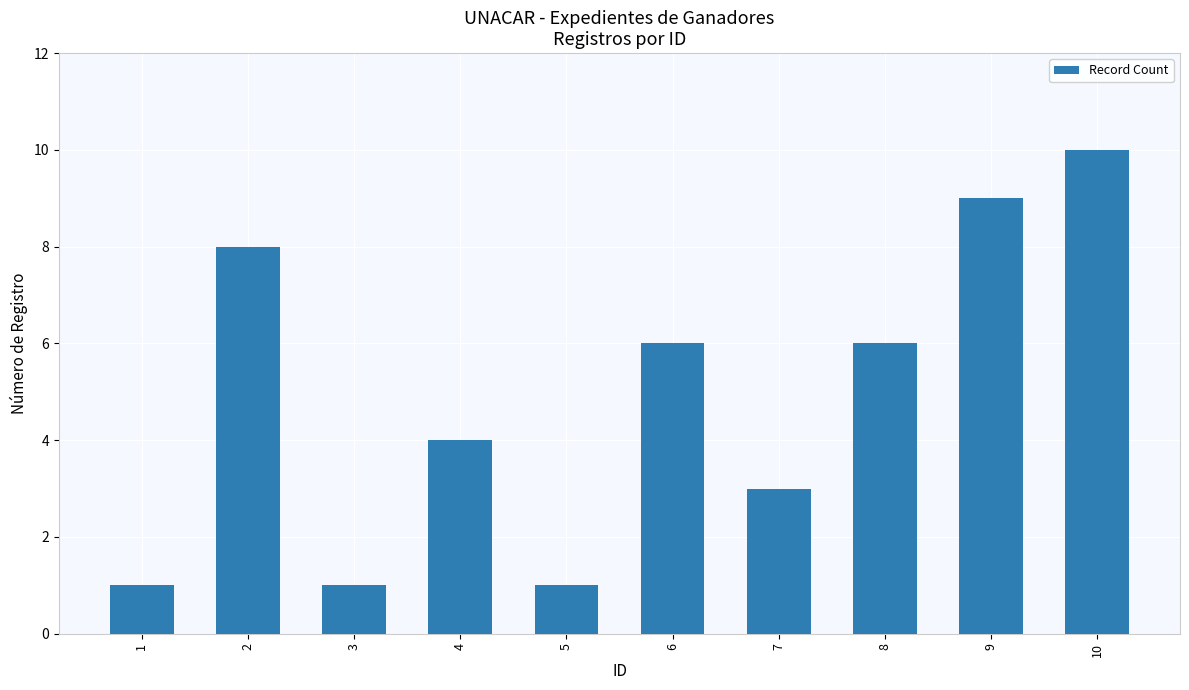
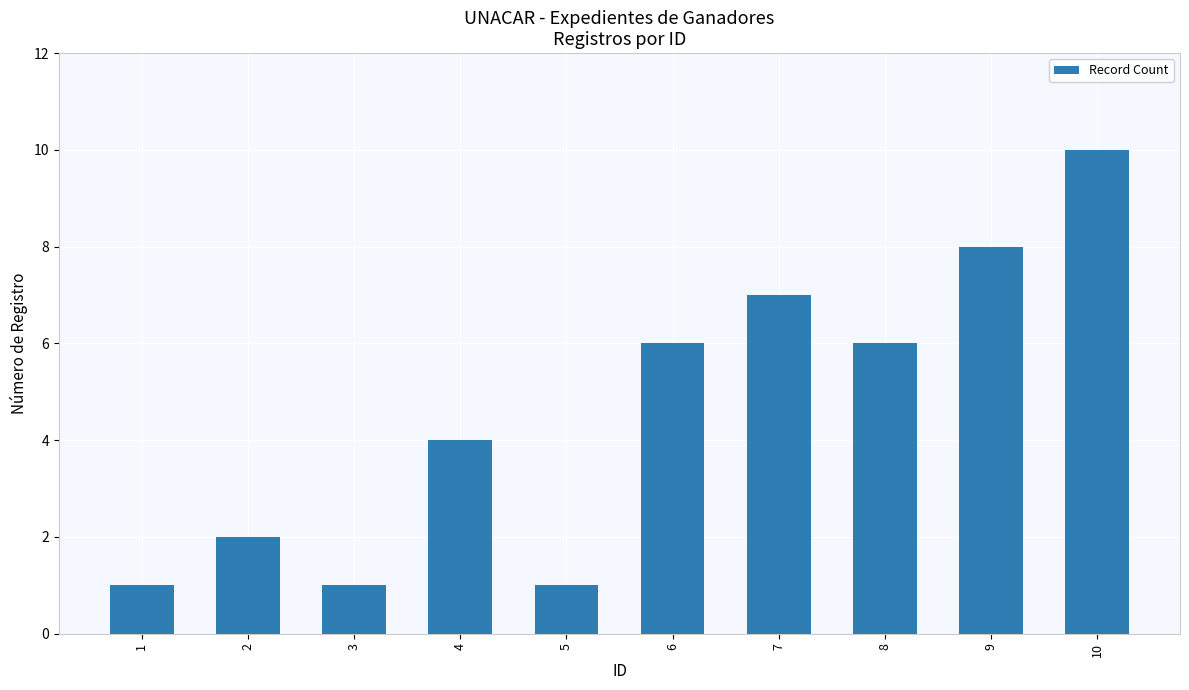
2: 8 -> 2
7: 3 -> 7
9: 9 -> 8
